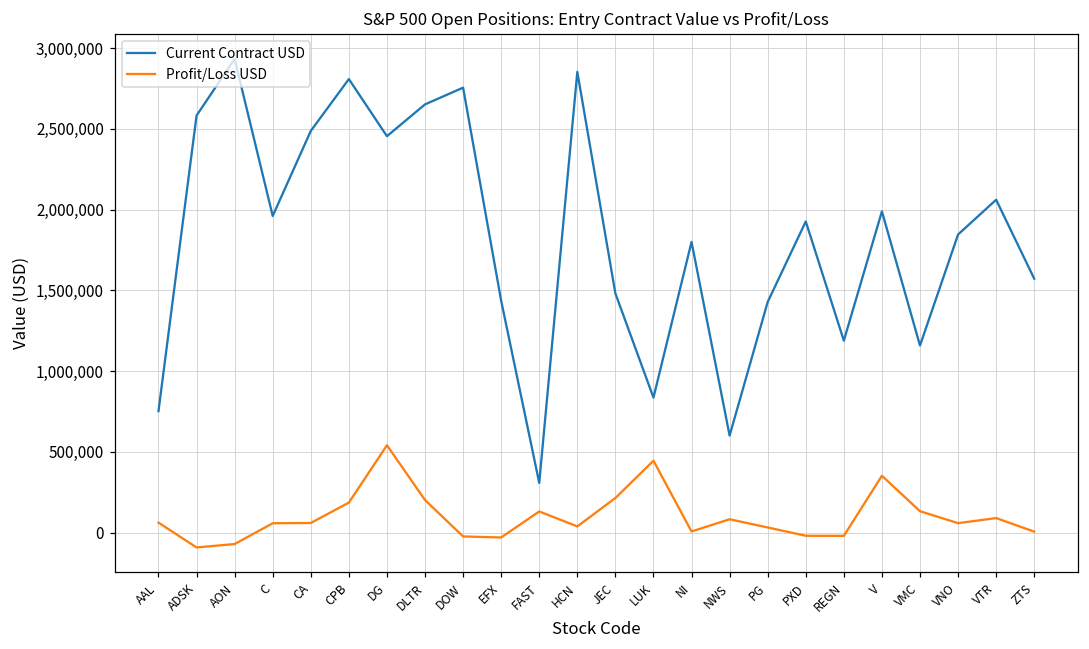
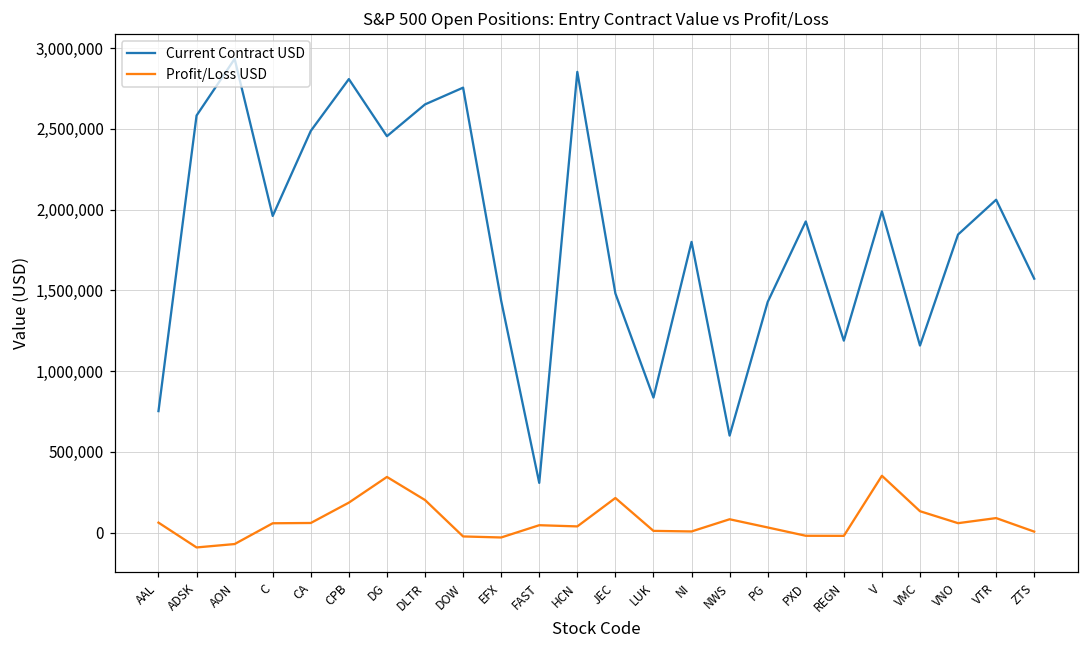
Profit/Loss USD, DG: 540,000 -> 350,000
Profit/Loss USD, FAST: 130,000 -> 50,000
Profit/Loss USD, LUK: 450,000 -> 10,000
